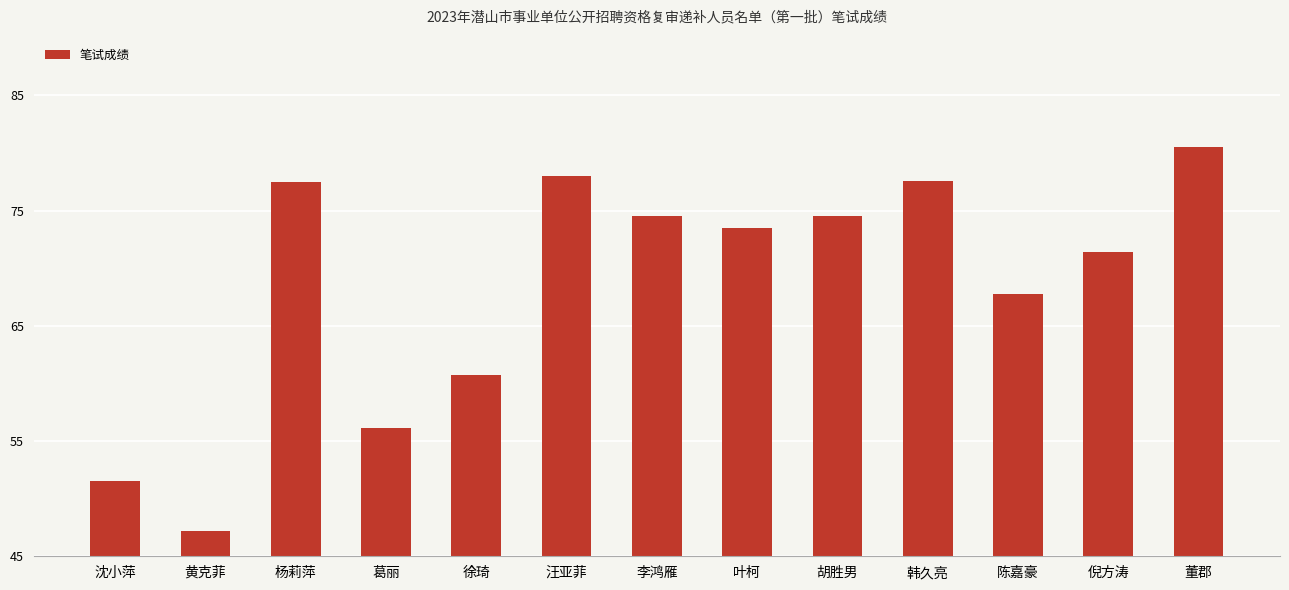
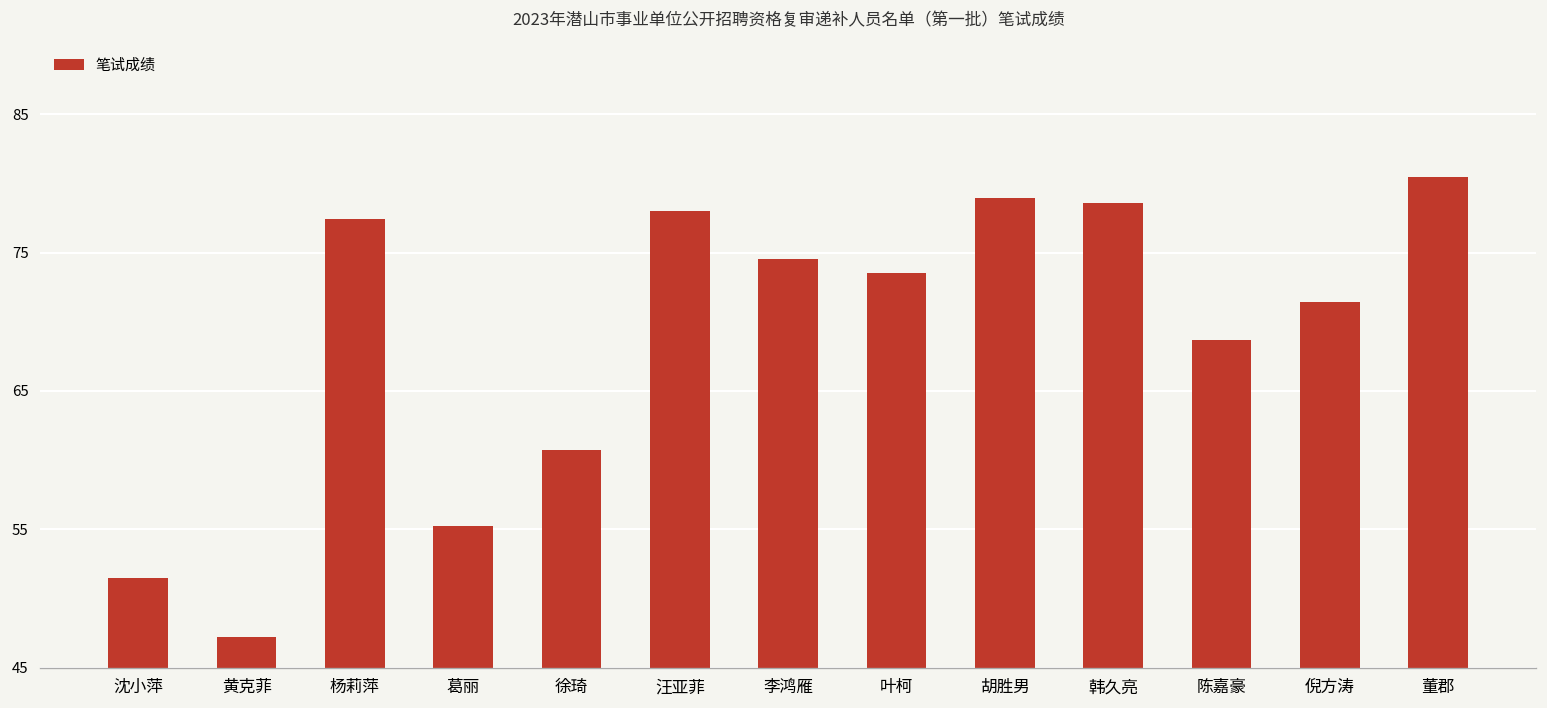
葛丽: 56.1 -> 55.2
胡胜男: 74.6 -> 79.0
韩久亮: 77.6 -> 78.6
陈嘉豪: 67.8 -> 68.7
